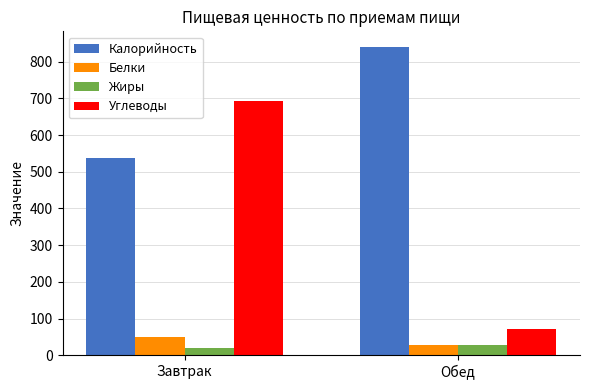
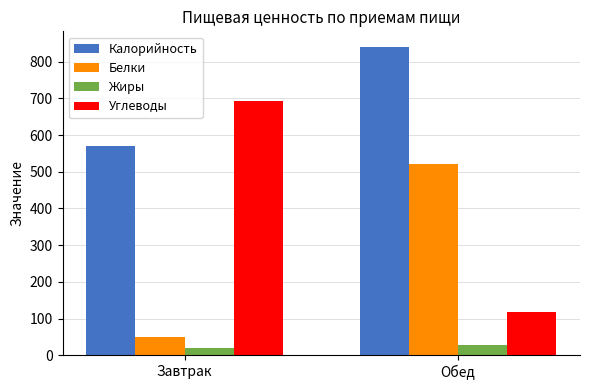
Калорийность, Завтрак: 540 -> 570
Белки, Обед: 30 -> 520
Углеводы, Обед: 70 -> 120
